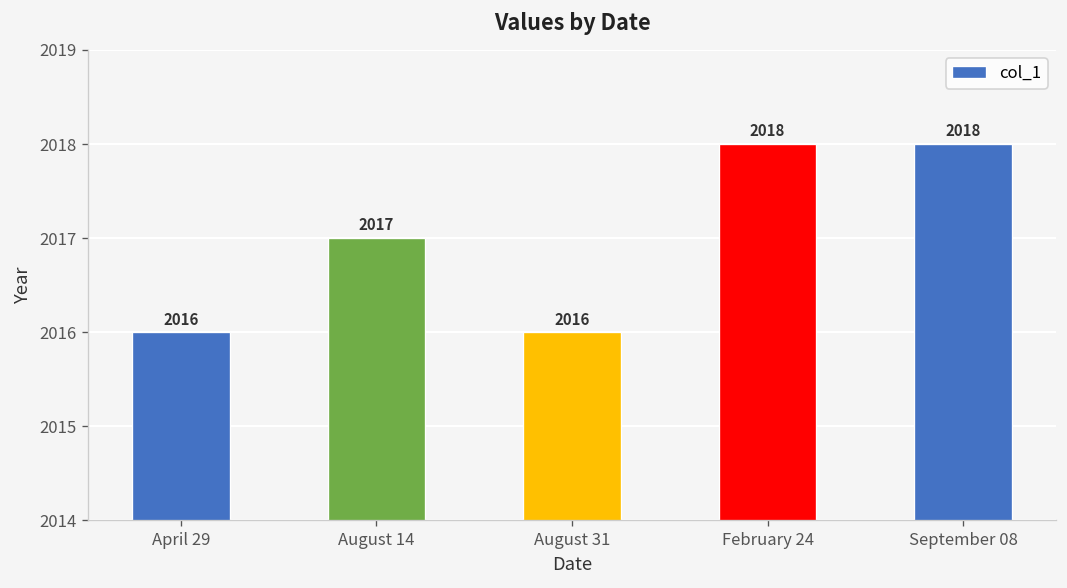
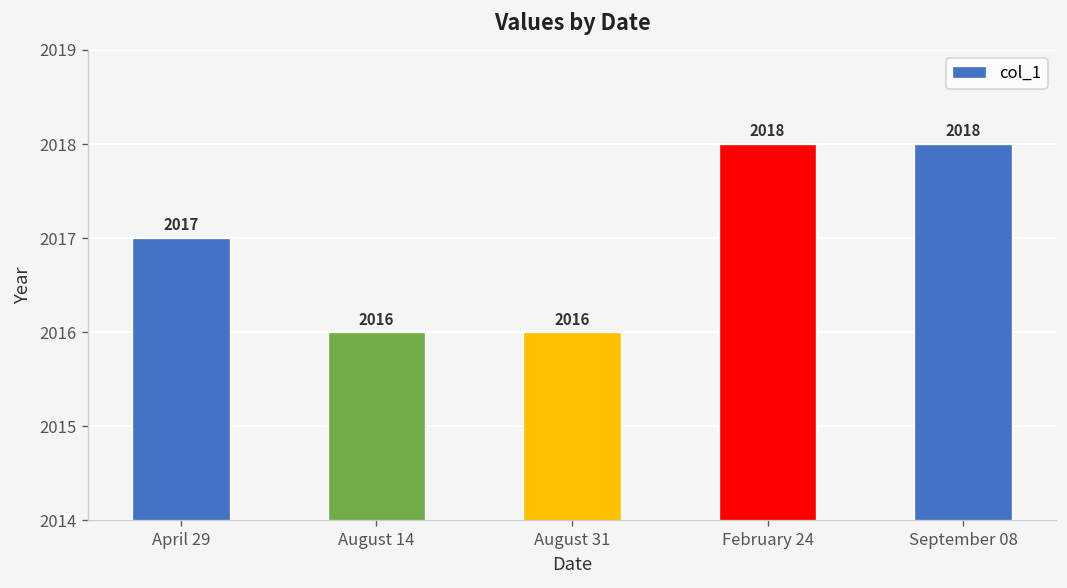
April 29: 2016 -> 2017
August 14: 2017 -> 2016
